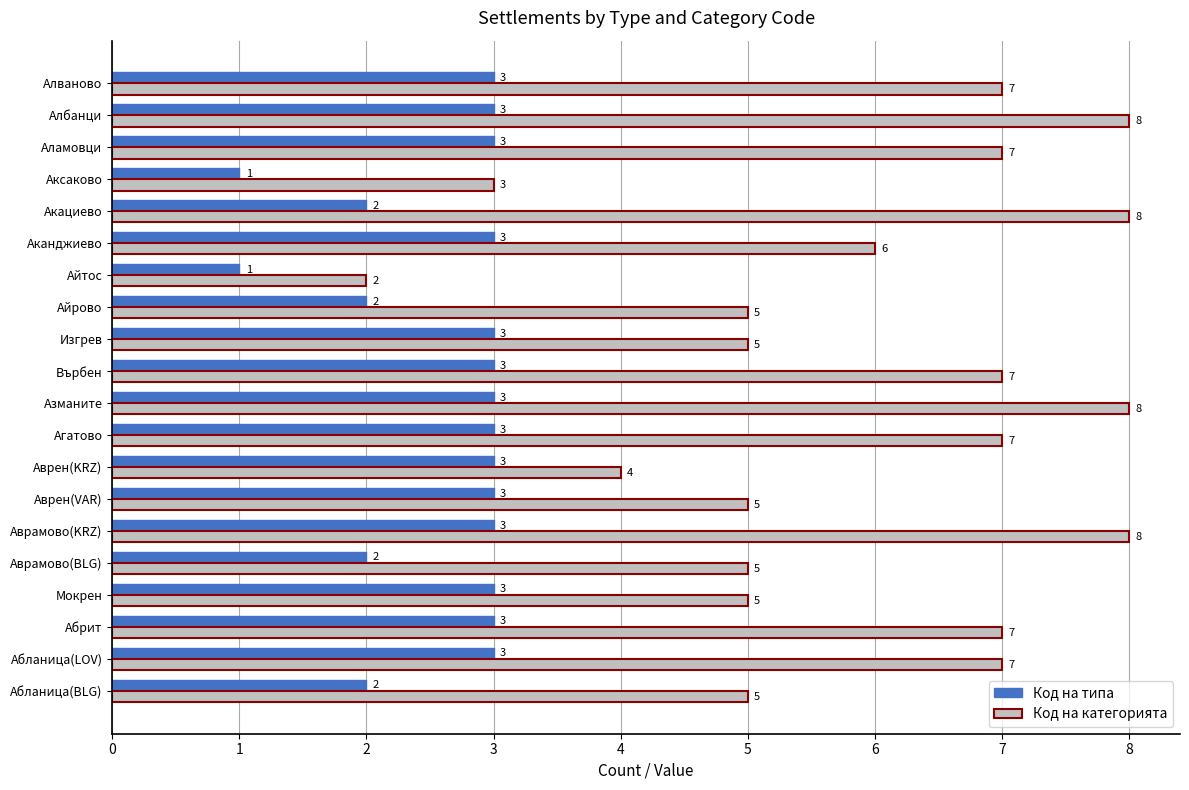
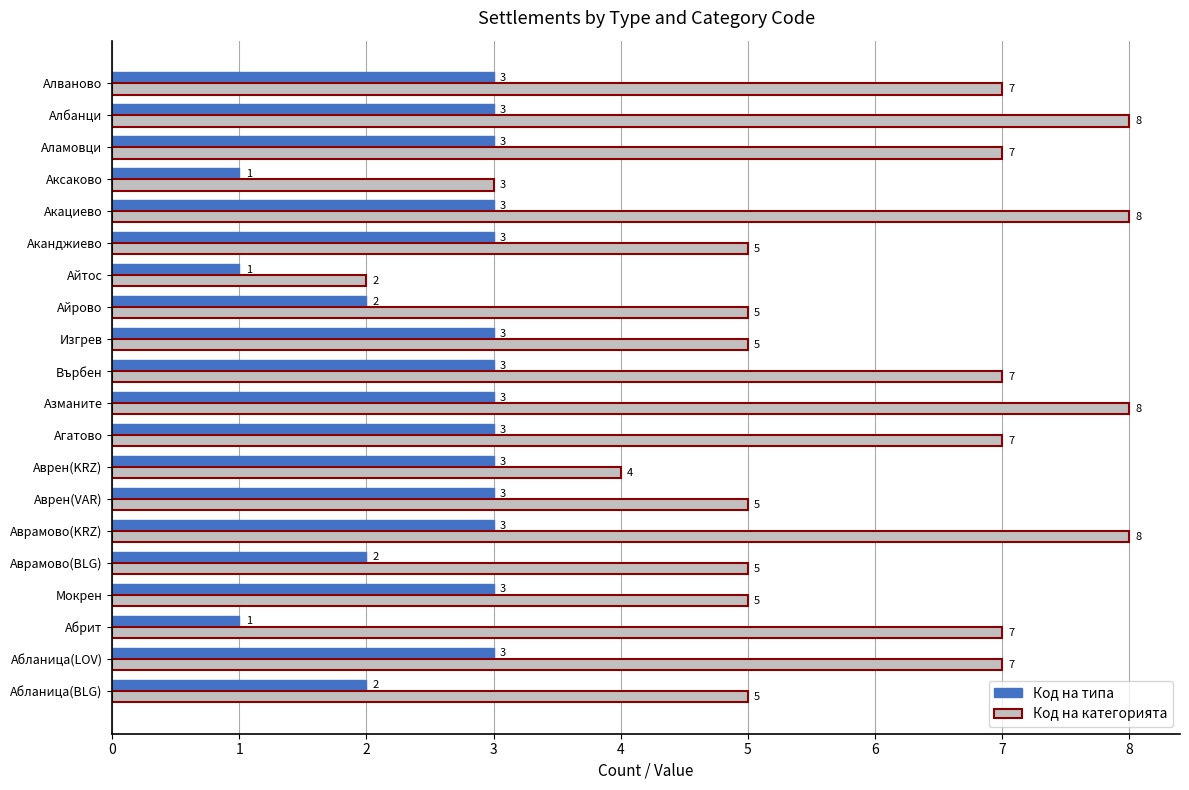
Код на типа, Акациево: 2 -> 3
Код на категорията, Аканджиево: 6 -> 5
Код на типа, Абрит: 3 -> 1
